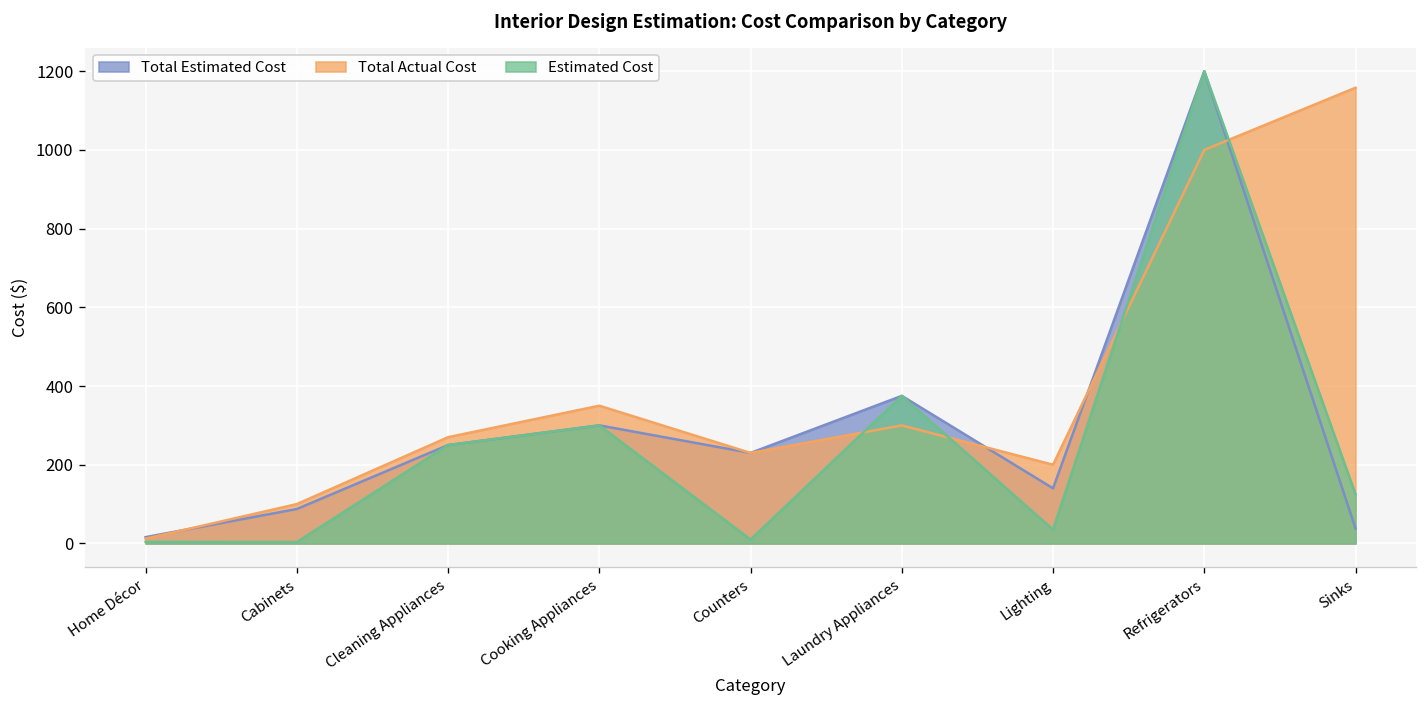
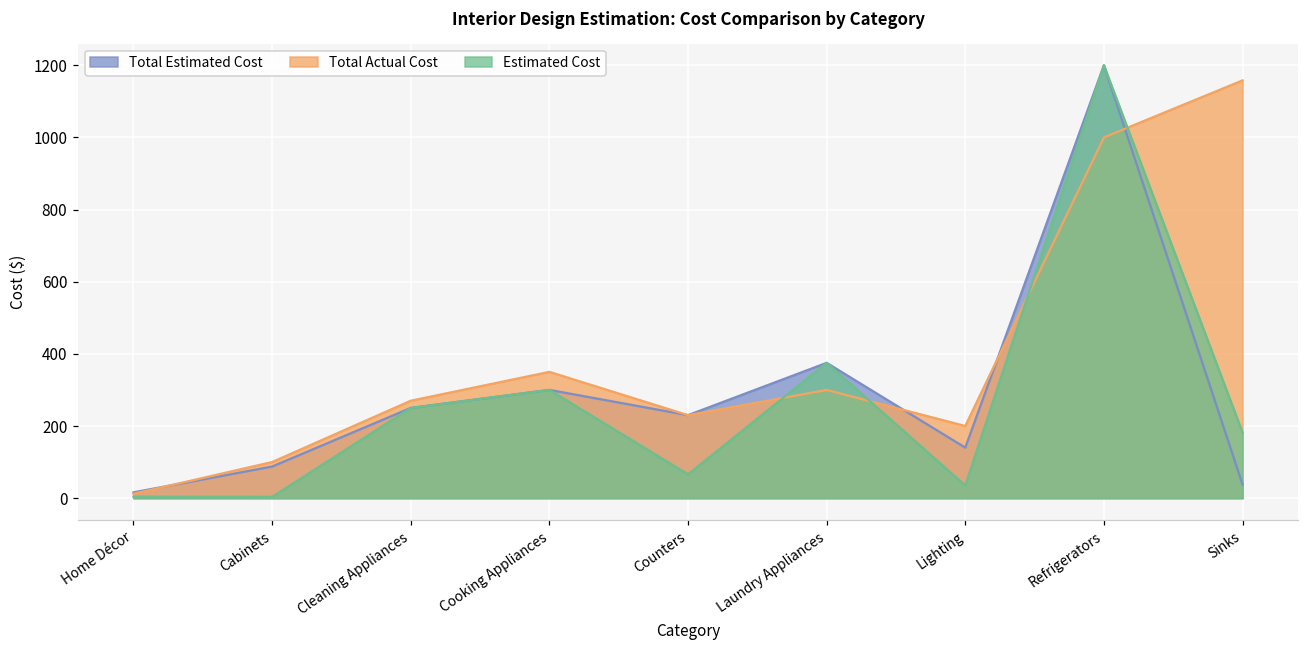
Estimated Cost, Counters: 10 -> 70
Estimated Cost, Sinks: 130 -> 180
